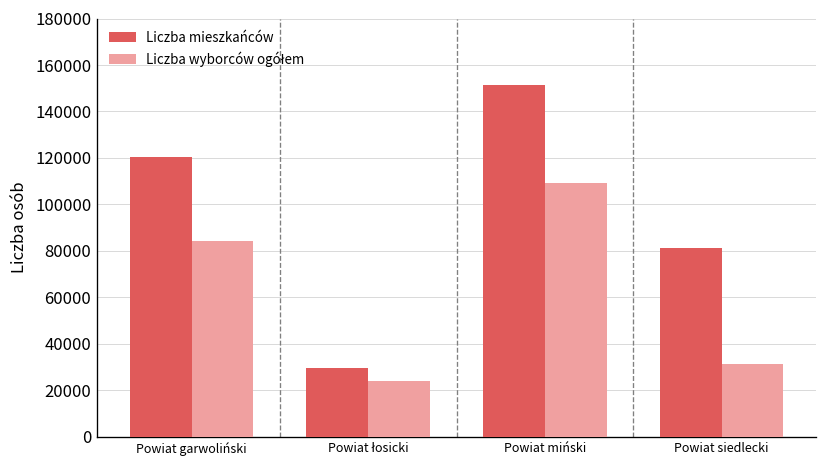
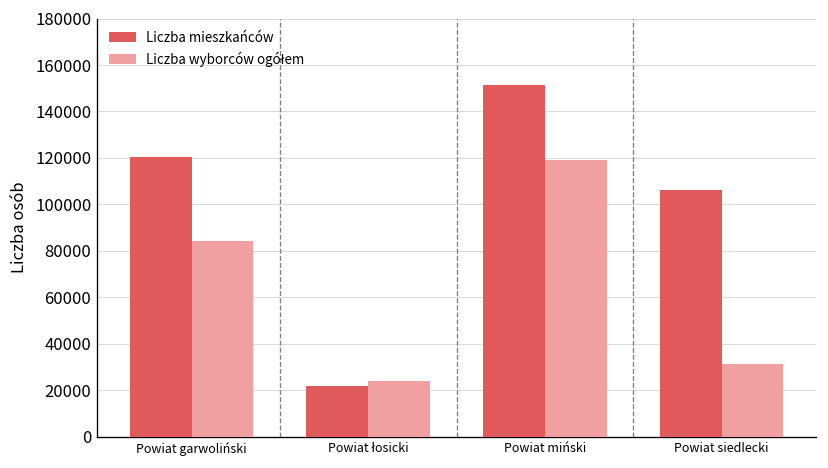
Liczba mieszkańców, Powiat łosicki: 29000 -> 22000
Liczba wyborców ogółem, Powiat miński: 109000 -> 119000
Liczba mieszkańców, Powiat siedlecki: 81000 -> 106000
